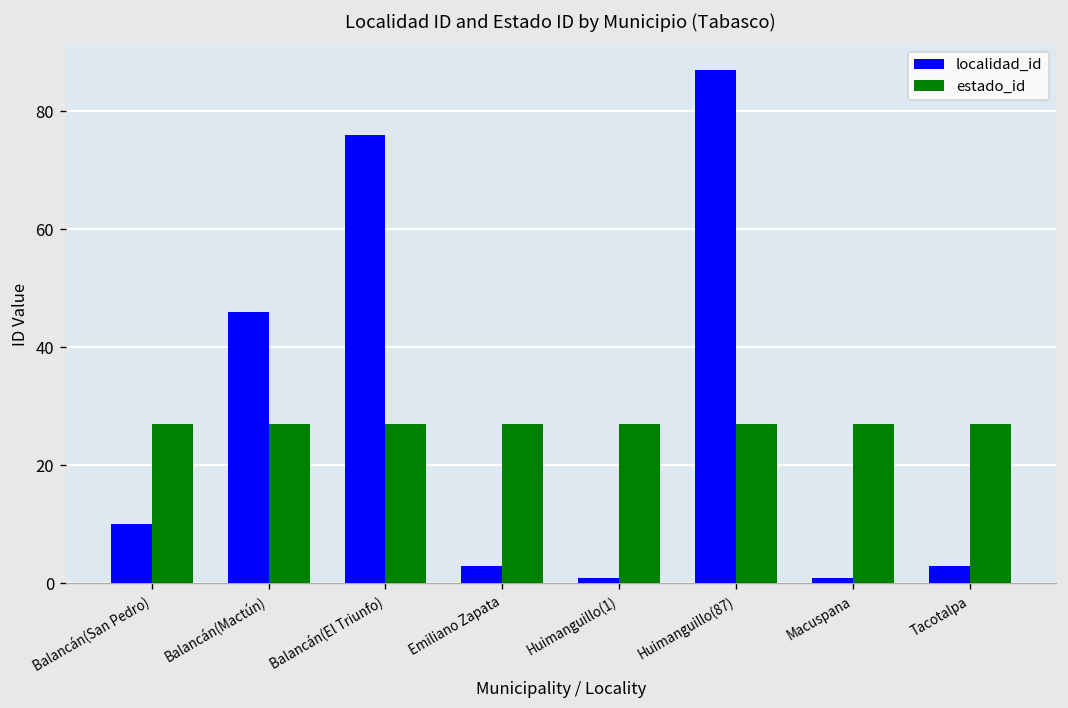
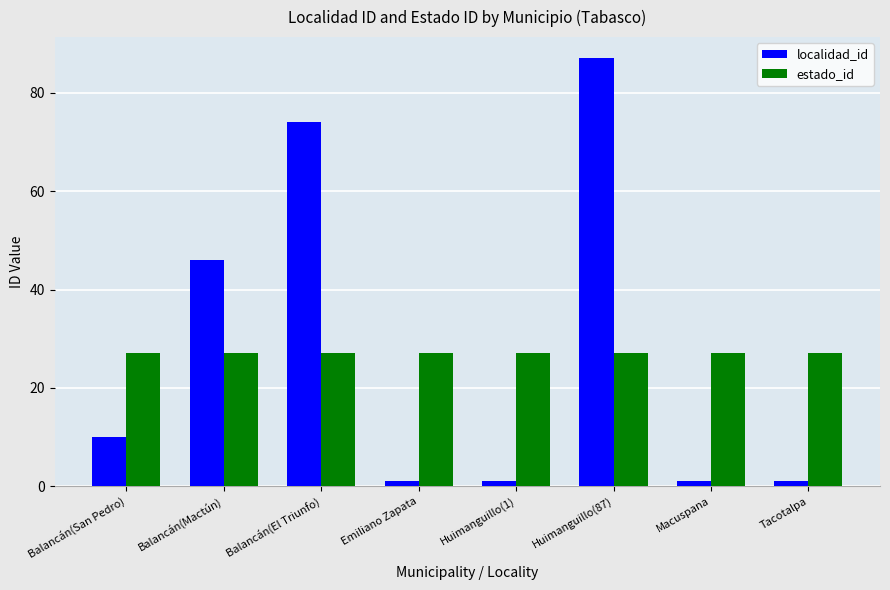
localidad_id, Balancán(El Triunfo): 76 -> 74
localidad_id, Emiliano Zapata: 3 -> 1
localidad_id, Tacotalpa: 3 -> 1
